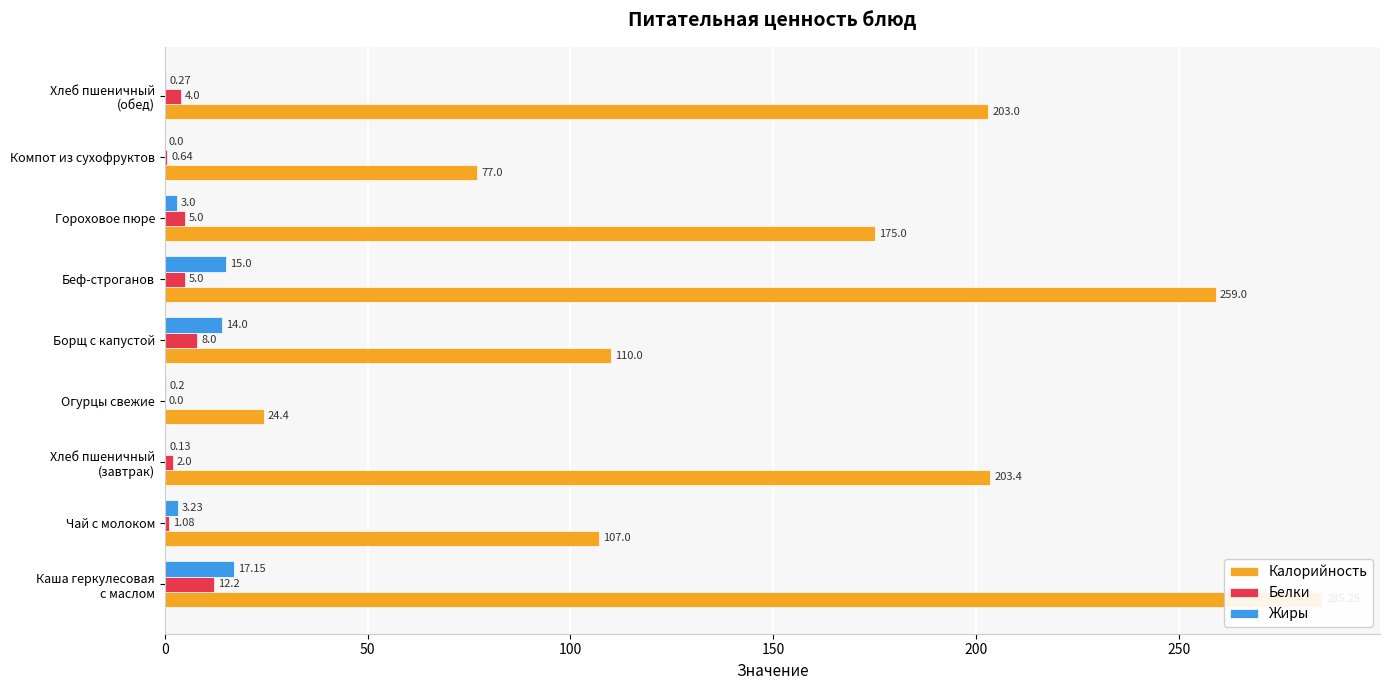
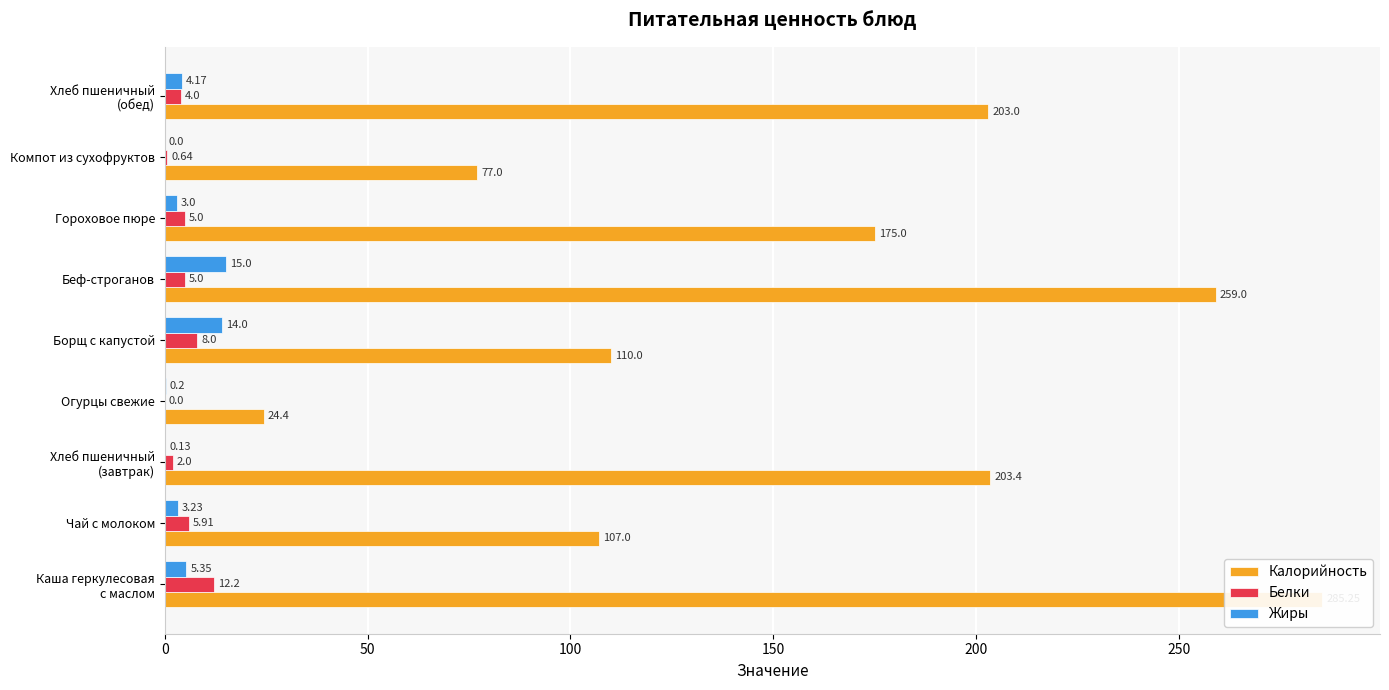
Жиры, Хлеб пшеничный (обед): 0.27 -> 4.17
Белки, Чай с молоком: 1.08 -> 5.91
Жиры, Каша геркулесовая с маслом: 17.15 -> 5.35
